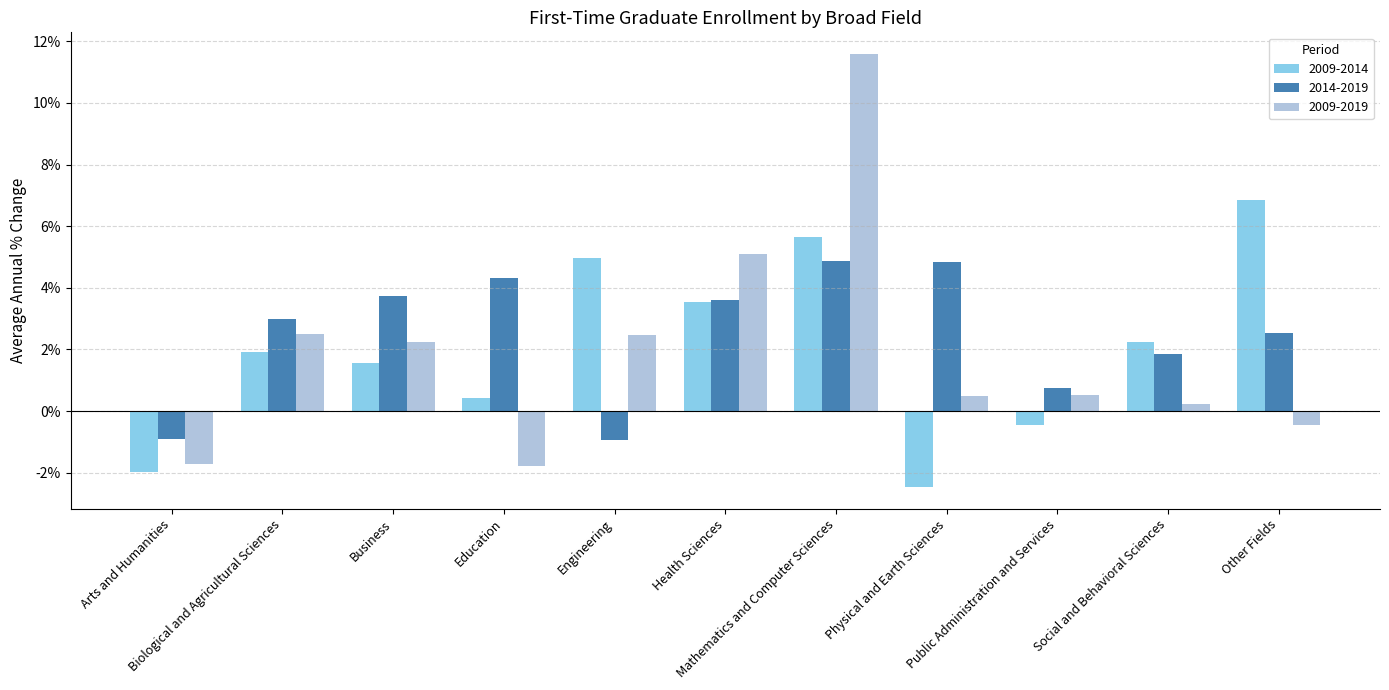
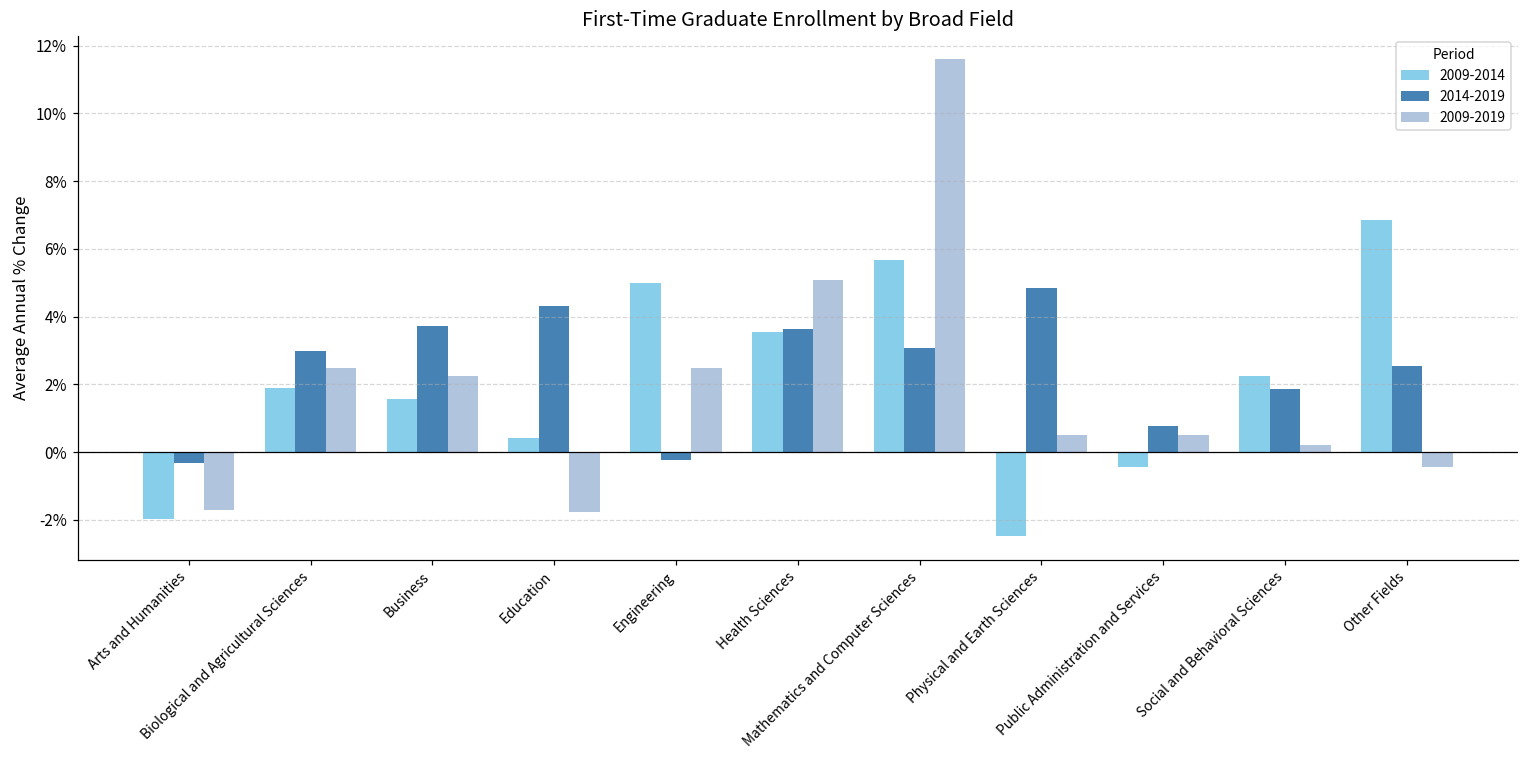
2014-2019, Arts and Humanities: -0.9% -> -0.3%
2014-2019, Engineering: -0.9% -> -0.2%
2014-2019, Mathematics and Computer Sciences: 4.9% -> 3.1%
